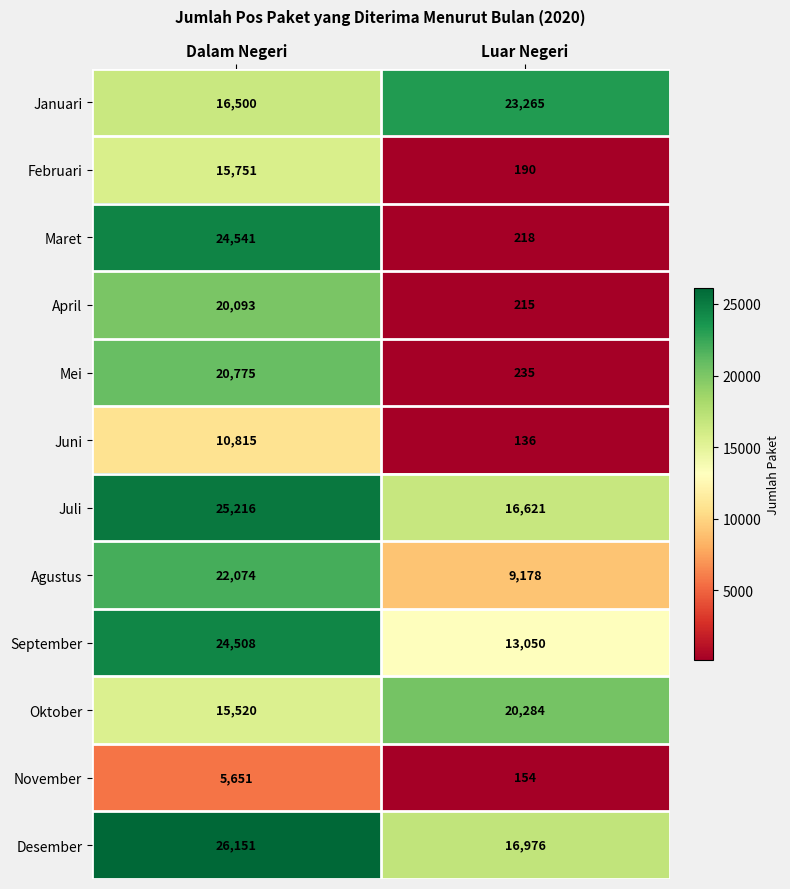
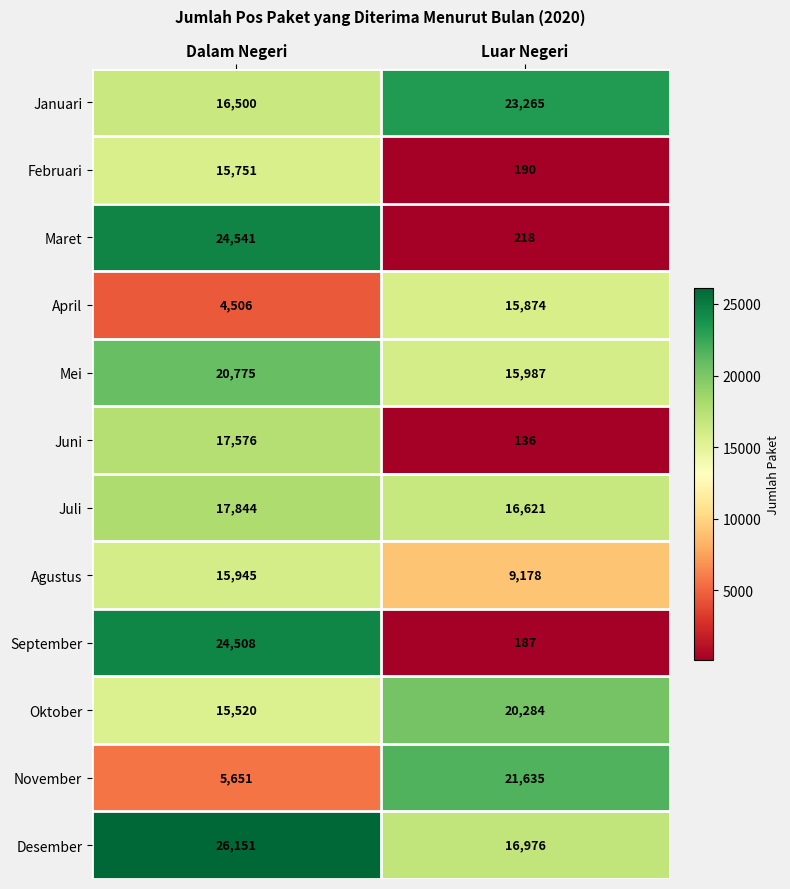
April, Dalam Negeri: 20,093 -> 4,506
April, Luar Negeri: 215 -> 15,874
Mei, Luar Negeri: 235 -> 15,987
Juni, Dalam Negeri: 10,815 -> 17,576
Juli, Dalam Negeri: 25,216 -> 17,844
Agustus, Dalam Negeri: 22,074 -> 15,945
September, Luar Negeri: 13,050 -> 187
November, Luar Negeri: 154 -> 21,635
